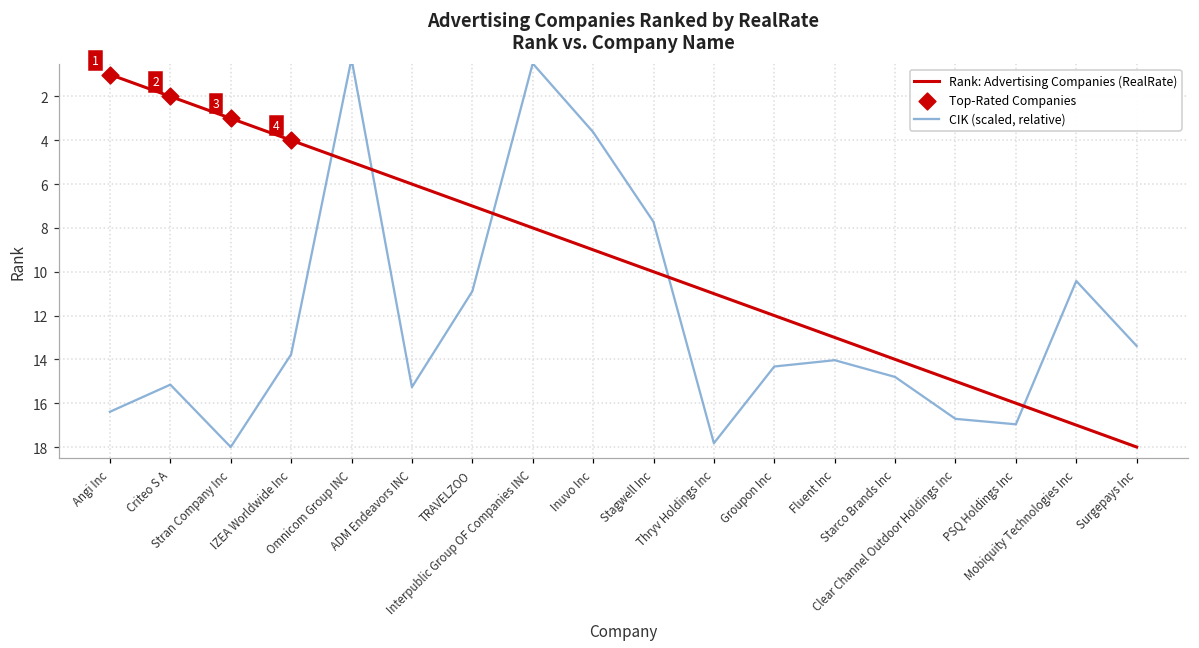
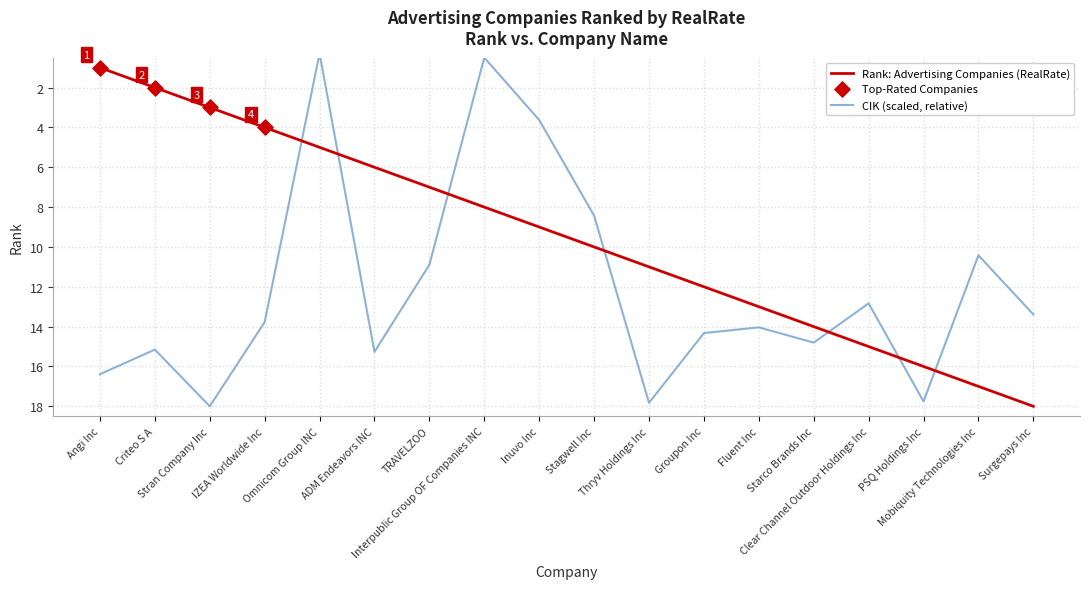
CIK (scaled, relative), Stagwell Inc: 7.7 -> 8.4
CIK (scaled, relative), Clear Channel Outdoor Holdings Inc: 16.7 -> 12.8
CIK (scaled, relative), PSQ Holdings Inc: 17.0 -> 17.8
